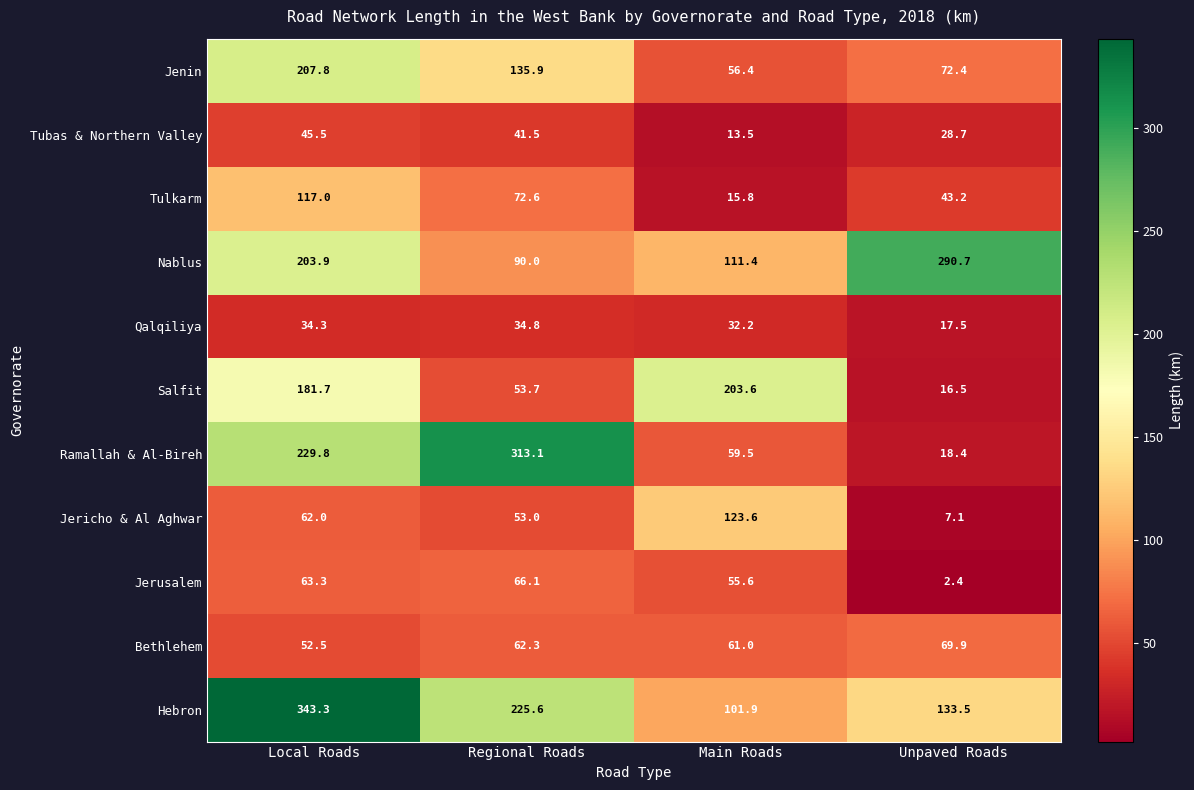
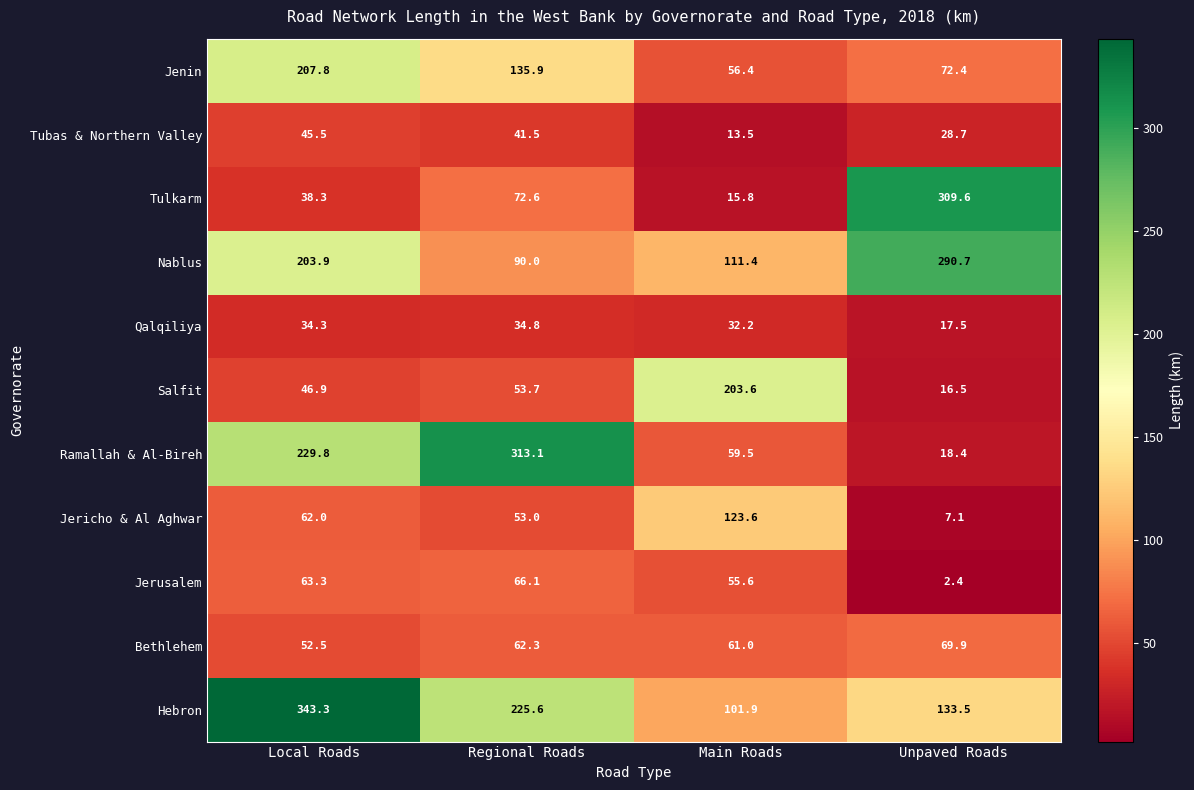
Tulkarm, Local Roads: 117.0 -> 38.3
Tulkarm, Unpaved Roads: 43.2 -> 309.6
Salfit, Local Roads: 181.7 -> 46.9
